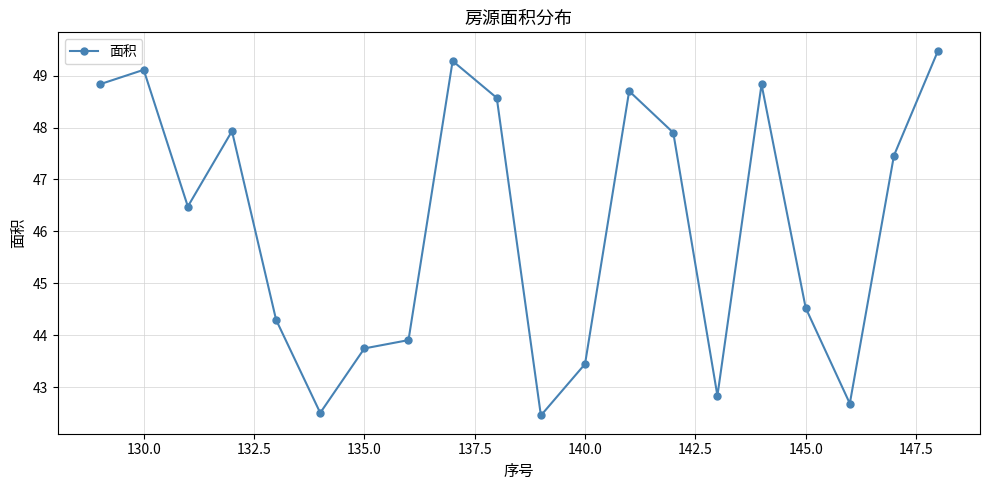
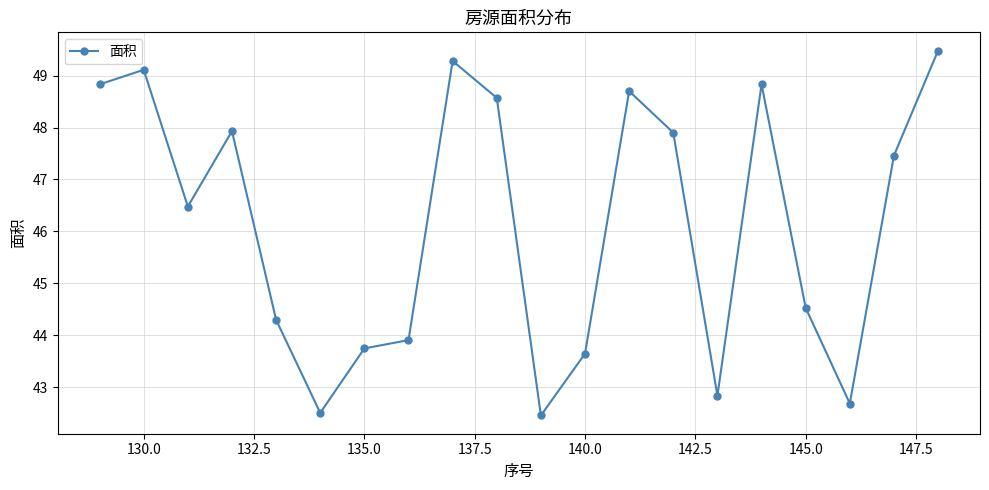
140.0: 43.5 -> 43.7
